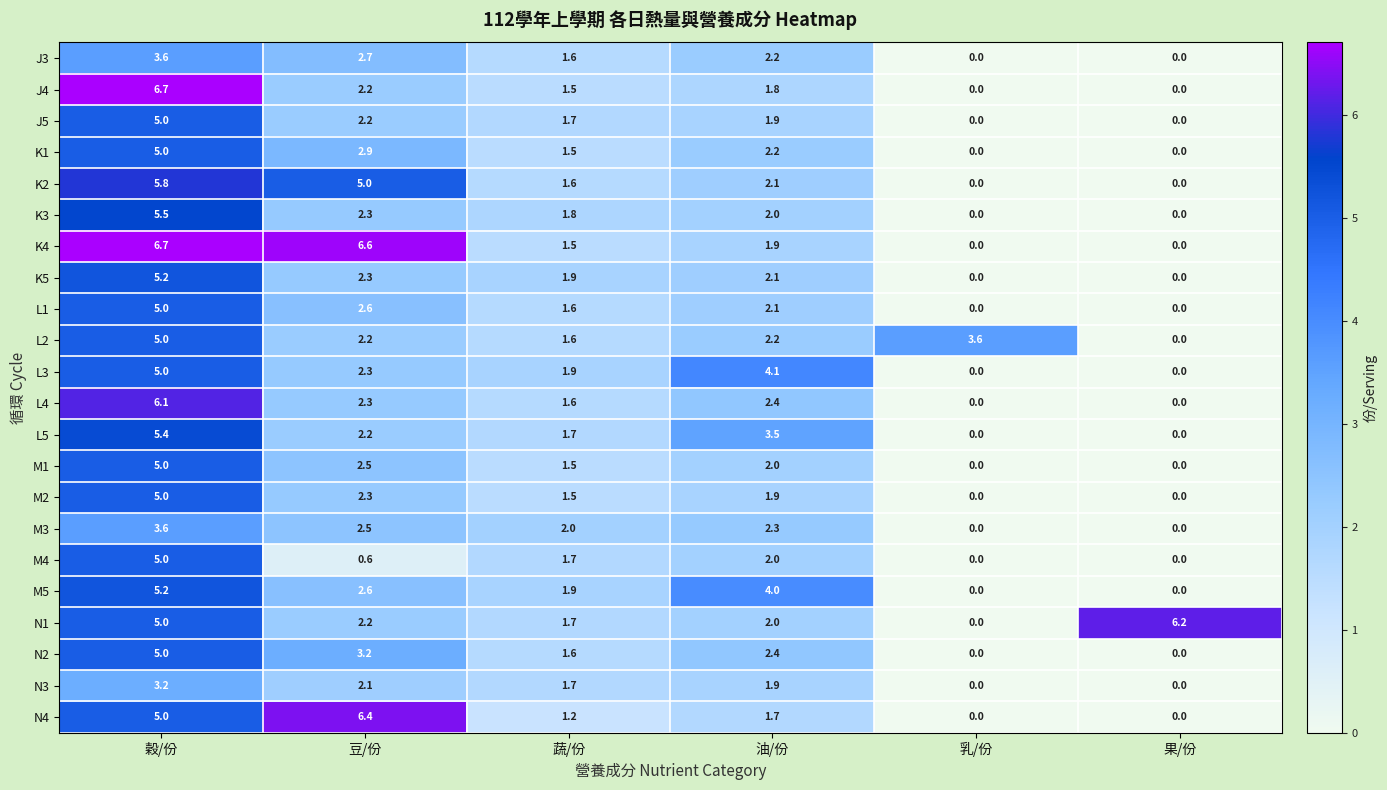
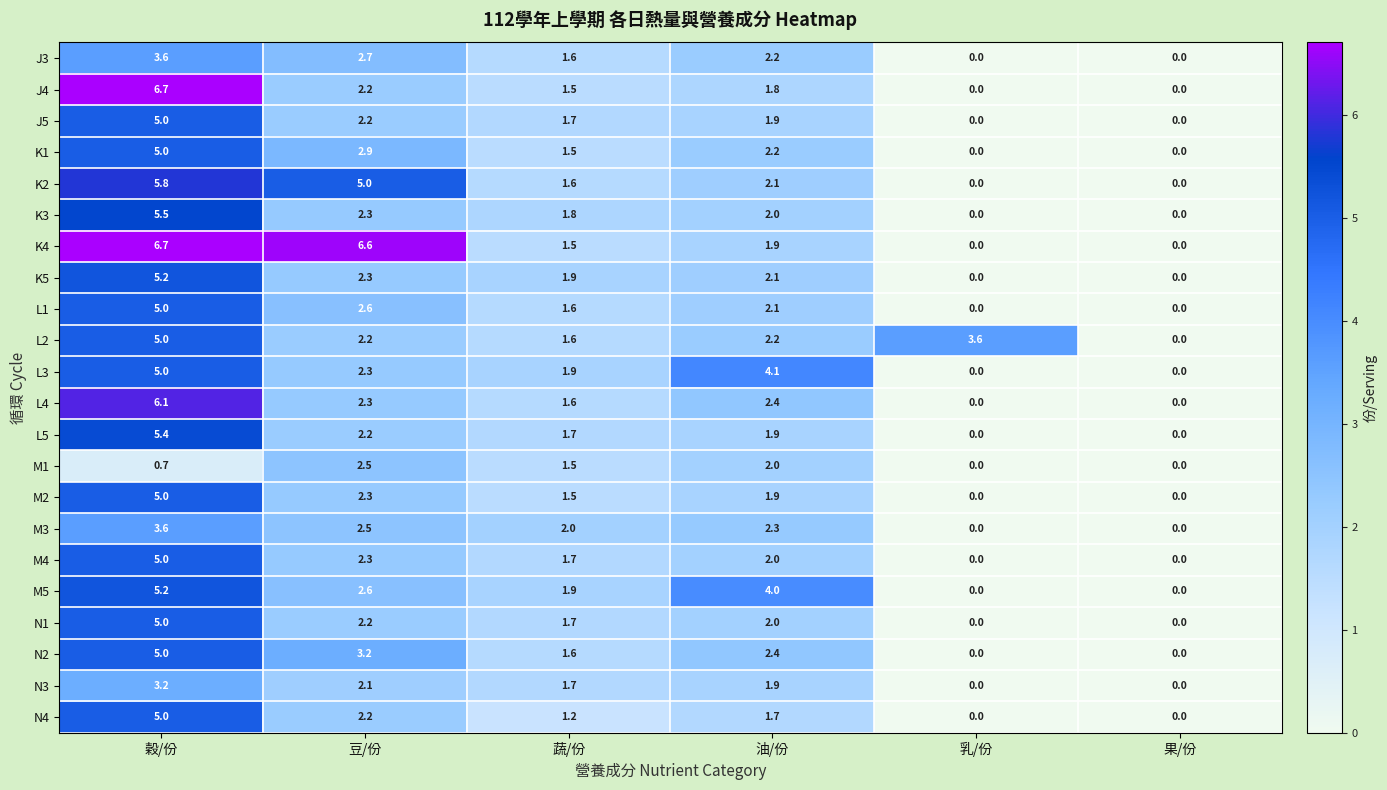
L5, 油/份: 3.5 -> 1.9
M1, 穀/份: 5.0 -> 0.7
M4, 豆/份: 0.6 -> 2.3
N1, 果/份: 6.2 -> 0.0
N4, 豆/份: 6.4 -> 2.2
